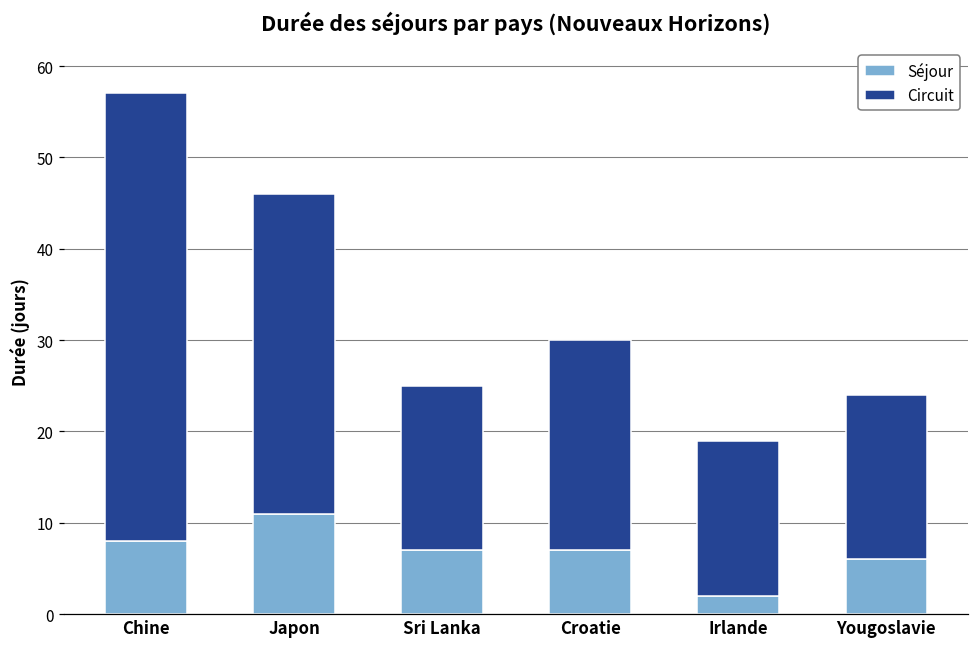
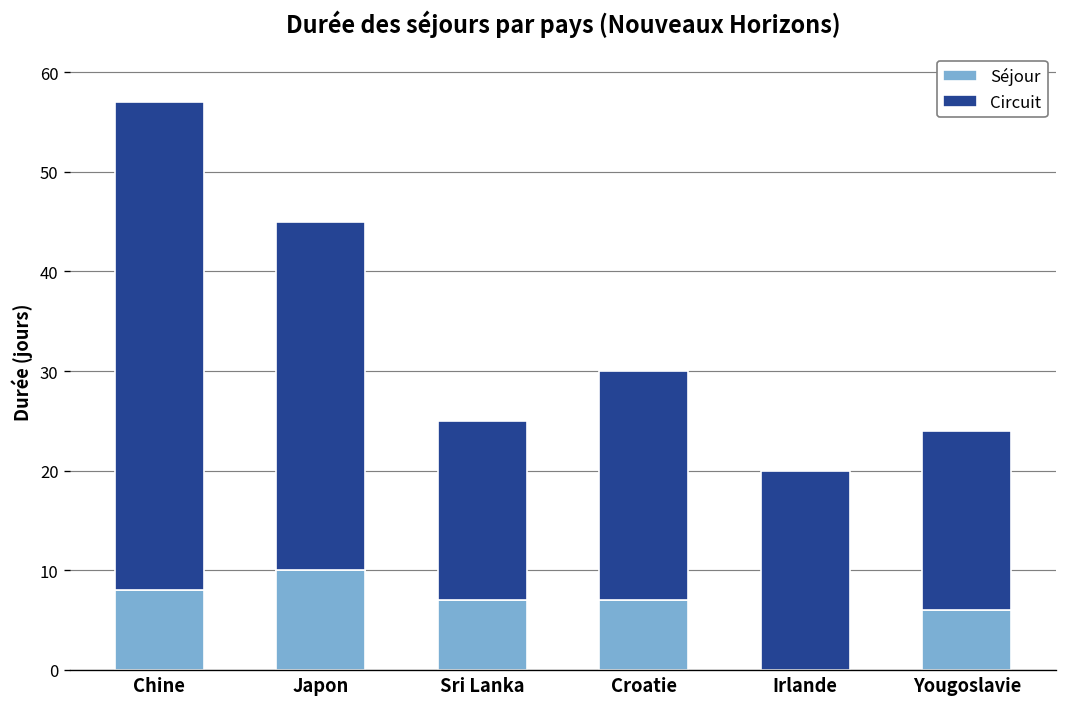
Séjour, Japon: 11 -> 10
Séjour, Irlande: 2 -> 0
Circuit, Irlande: 17 -> 20
